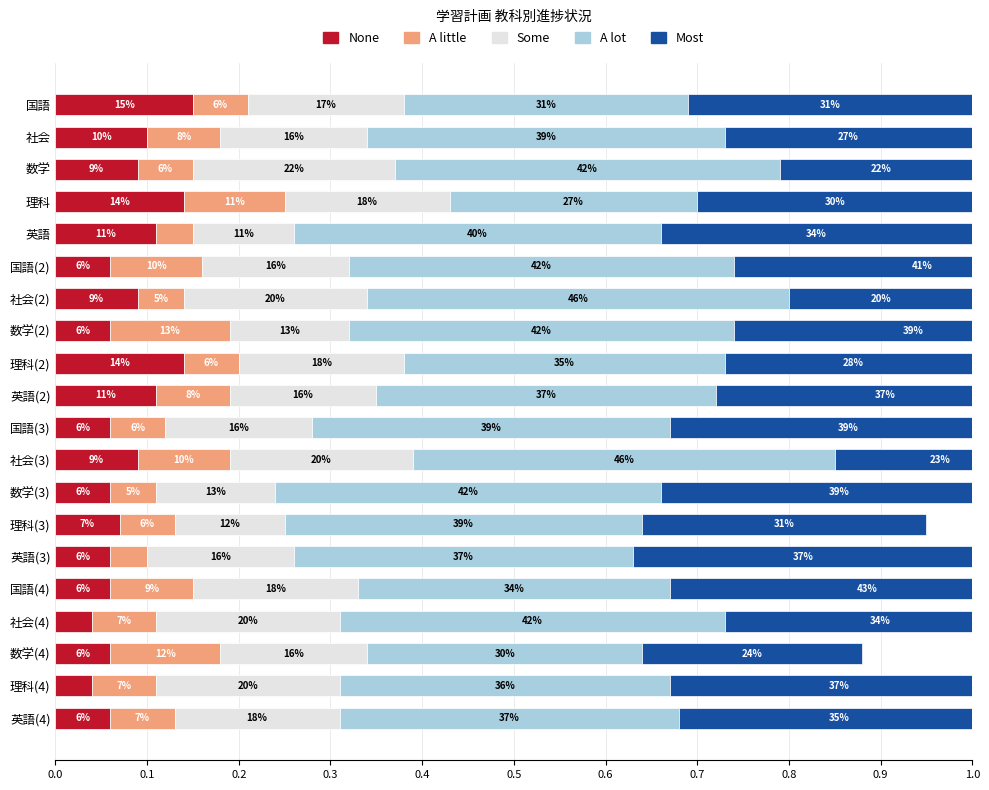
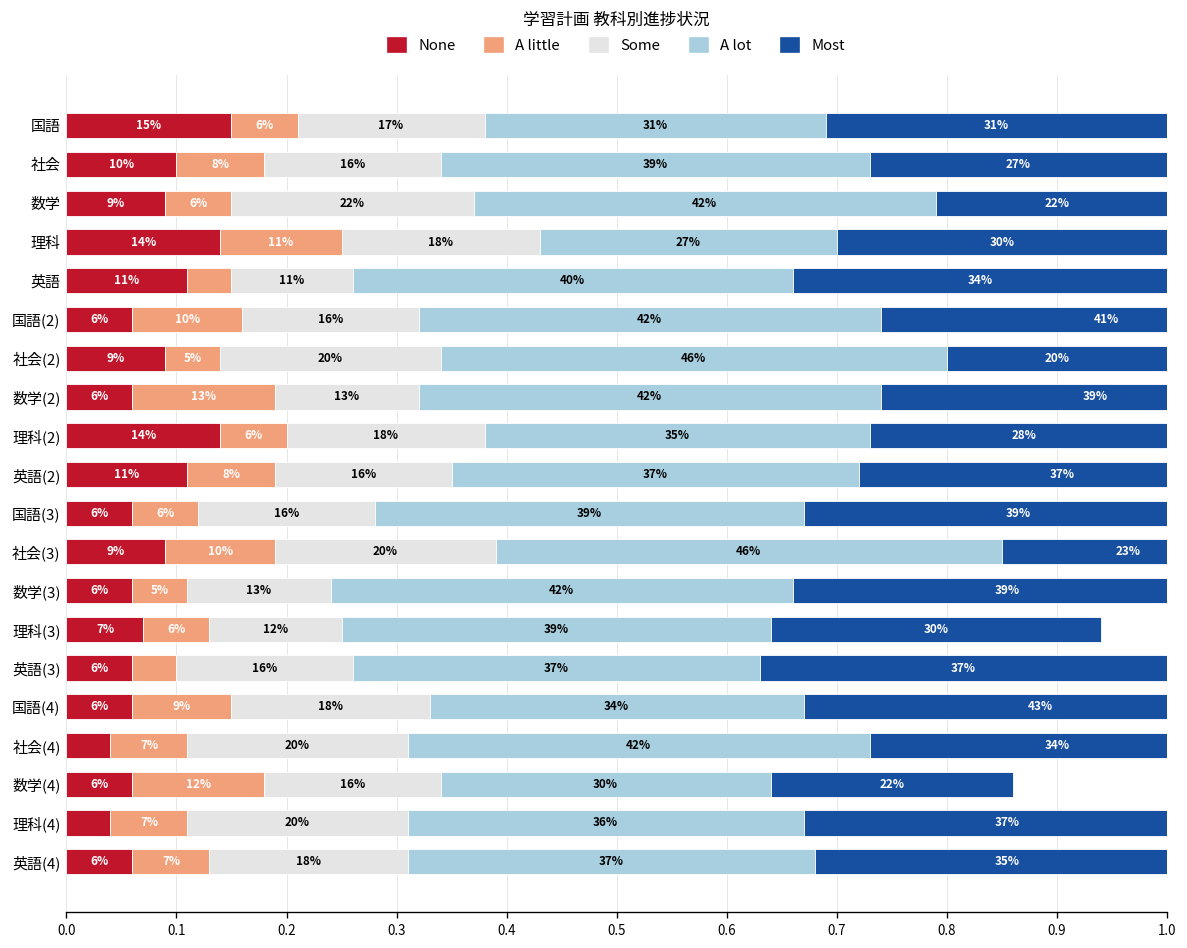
Most, 理科(3): 31% -> 30%
Most, 数学(4): 24% -> 22%
